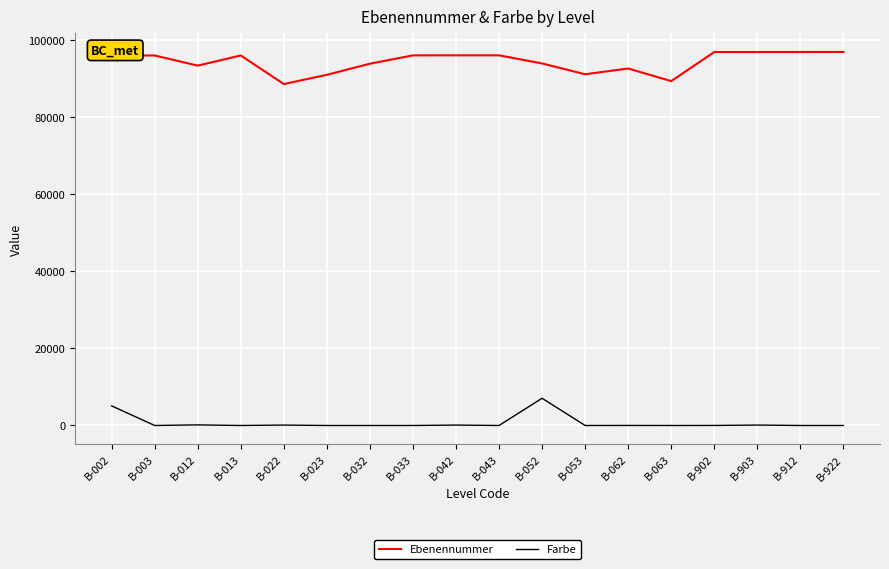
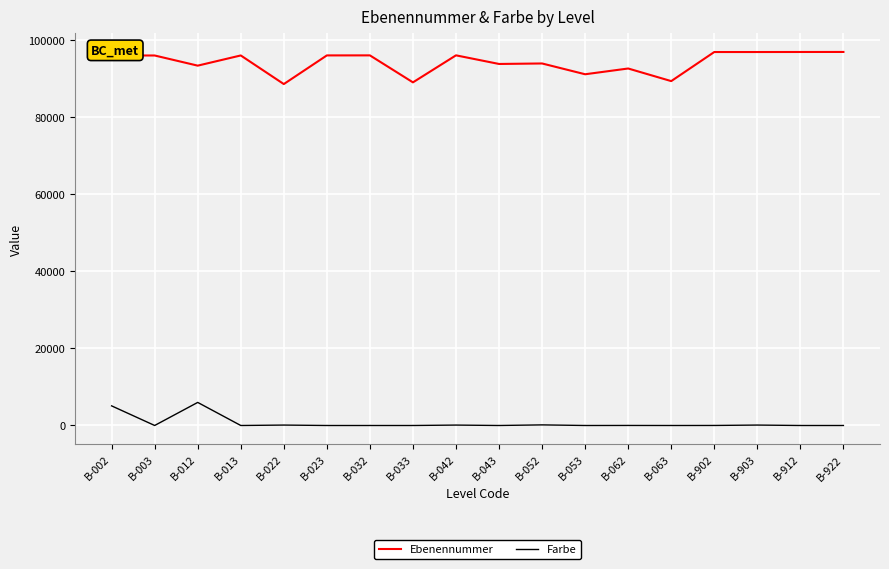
Farbe, B-012: 0 -> 6000
Ebenennummer, B-023: 91000 -> 96000
Ebenennummer, B-032: 94000 -> 96000
Ebenennummer, B-033: 96000 -> 89000
Ebenennummer, B-043: 96000 -> 94000
Farbe, B-052: 7000 -> 0
